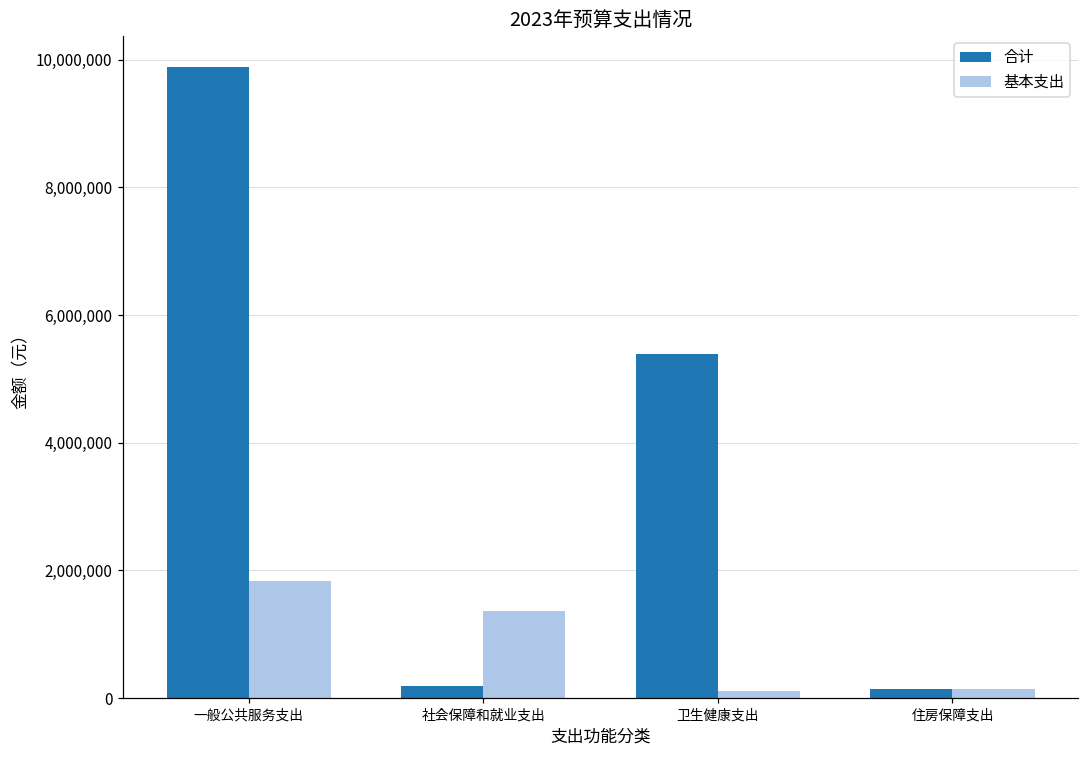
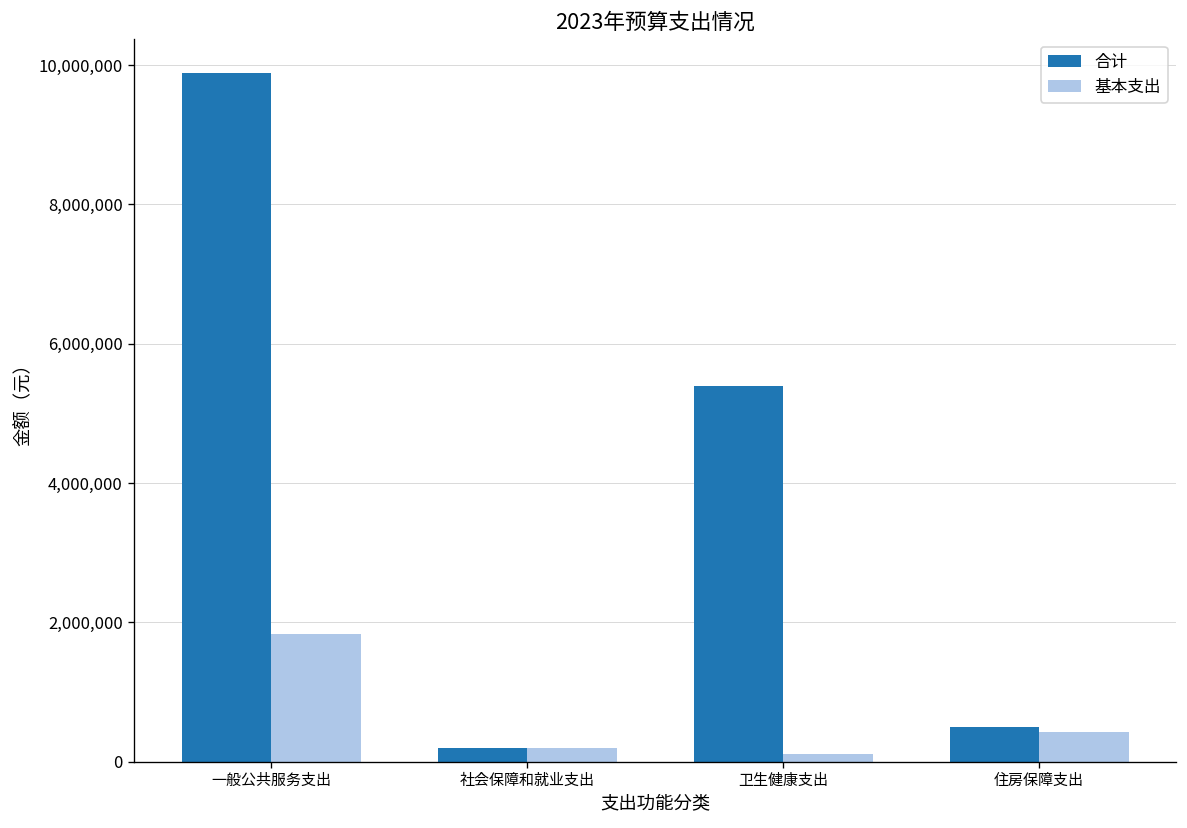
基本支出, 社会保障和就业支出: 1,400,000 -> 200,000
合计, 住房保障支出: 100,000 -> 500,000
基本支出, 住房保障支出: 100,000 -> 400,000
